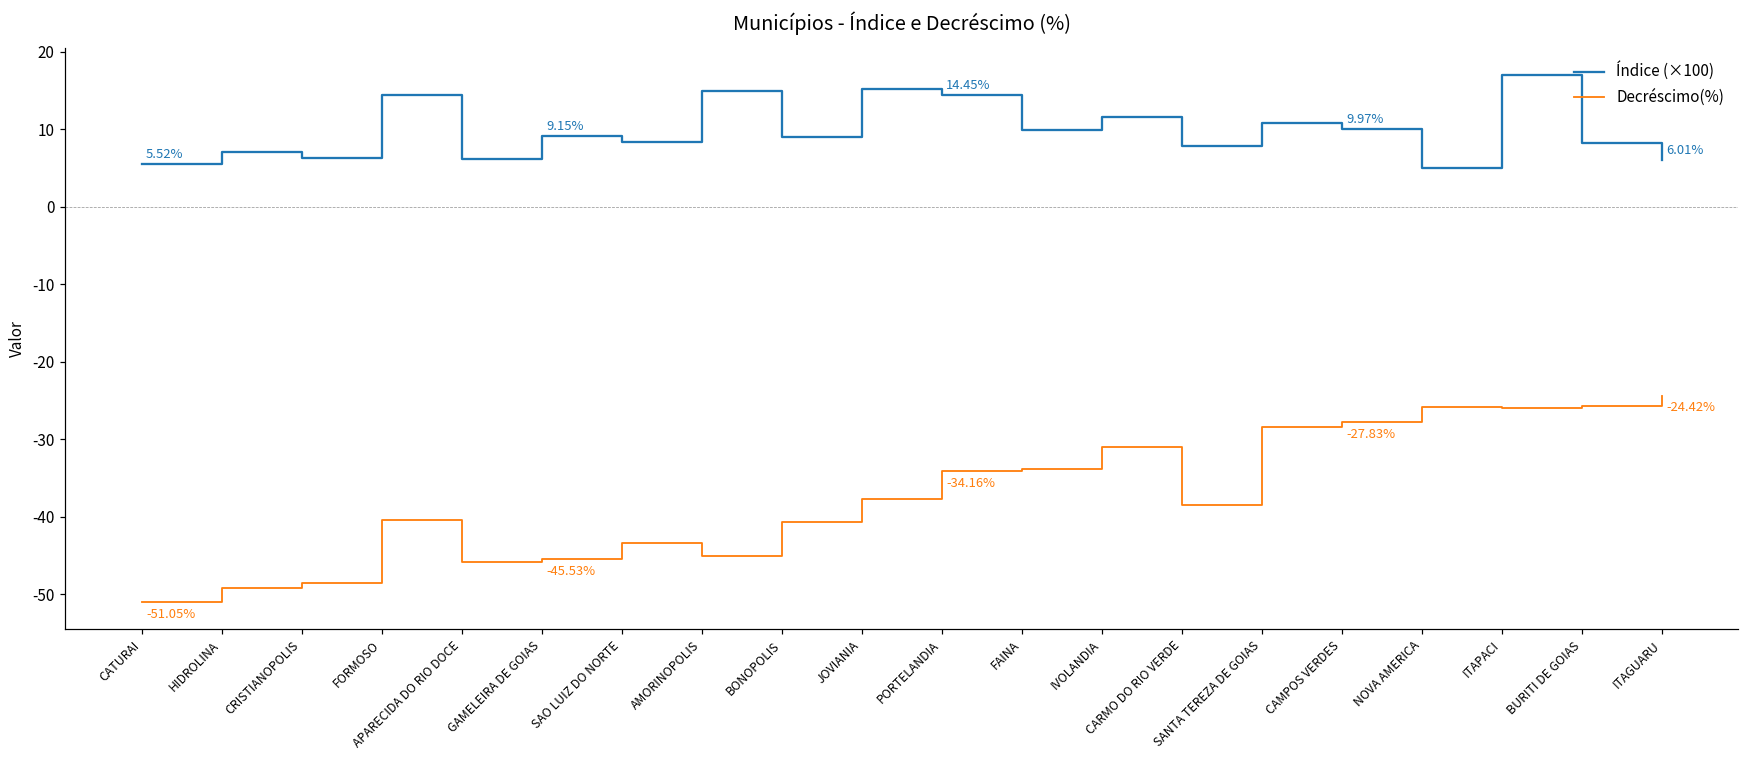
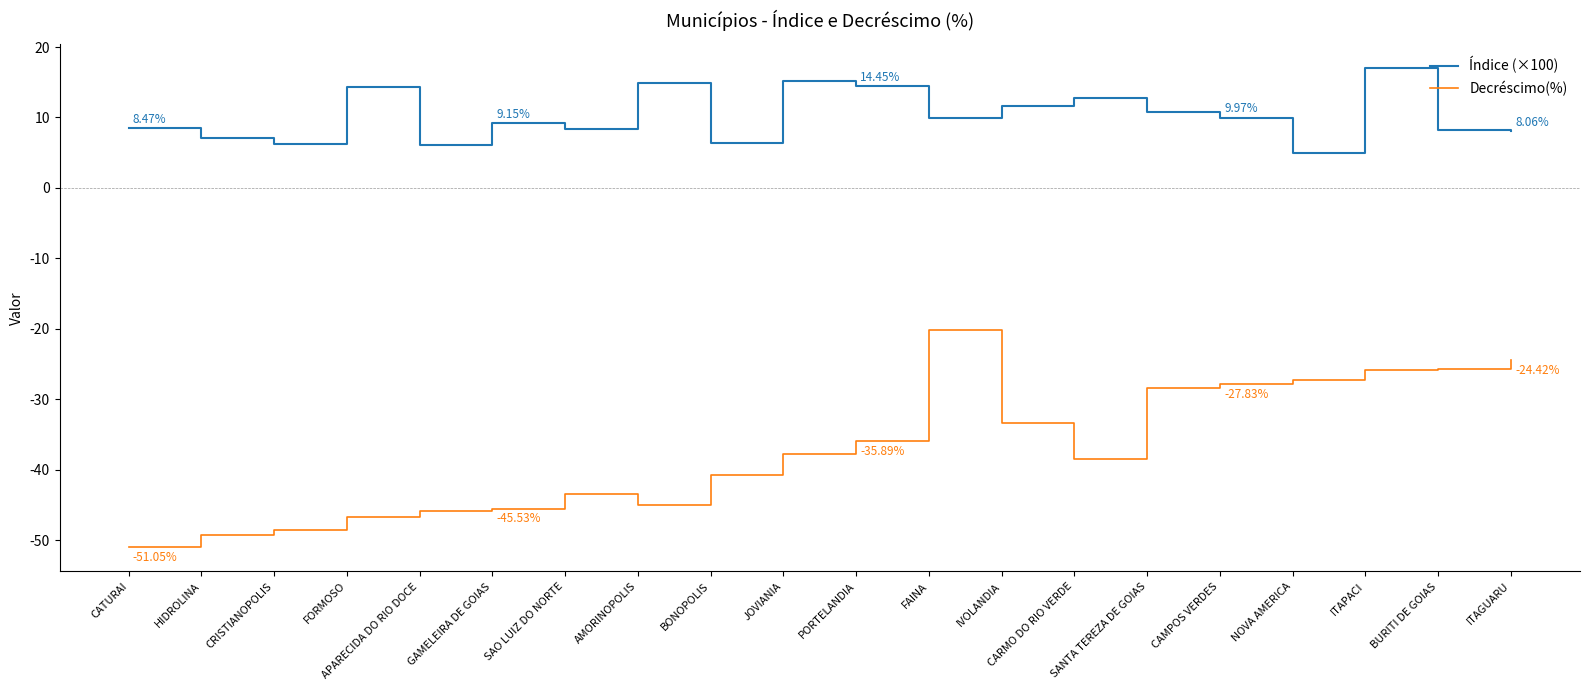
Índice (×100), CATURAI: 5.52% -> 8.47%
Decréscimo(%), FORMOSO: -40 -> -47
Índice (×100), BONOPOLIS: 9 -> 6
Decréscimo(%), PORTELANDIA: -34.16% -> -35.89%
Decréscimo(%), FAINA: -34 -> -20
Decréscimo(%), IVOLANDIA: -31 -> -33
Índice (×100), CARMO DO RIO VERDE: 8 -> 13
Decréscimo(%), NOVA AMERICA: -26 -> -27
Índice (×100), ITAGUARU: 6.01% -> 8.06%
